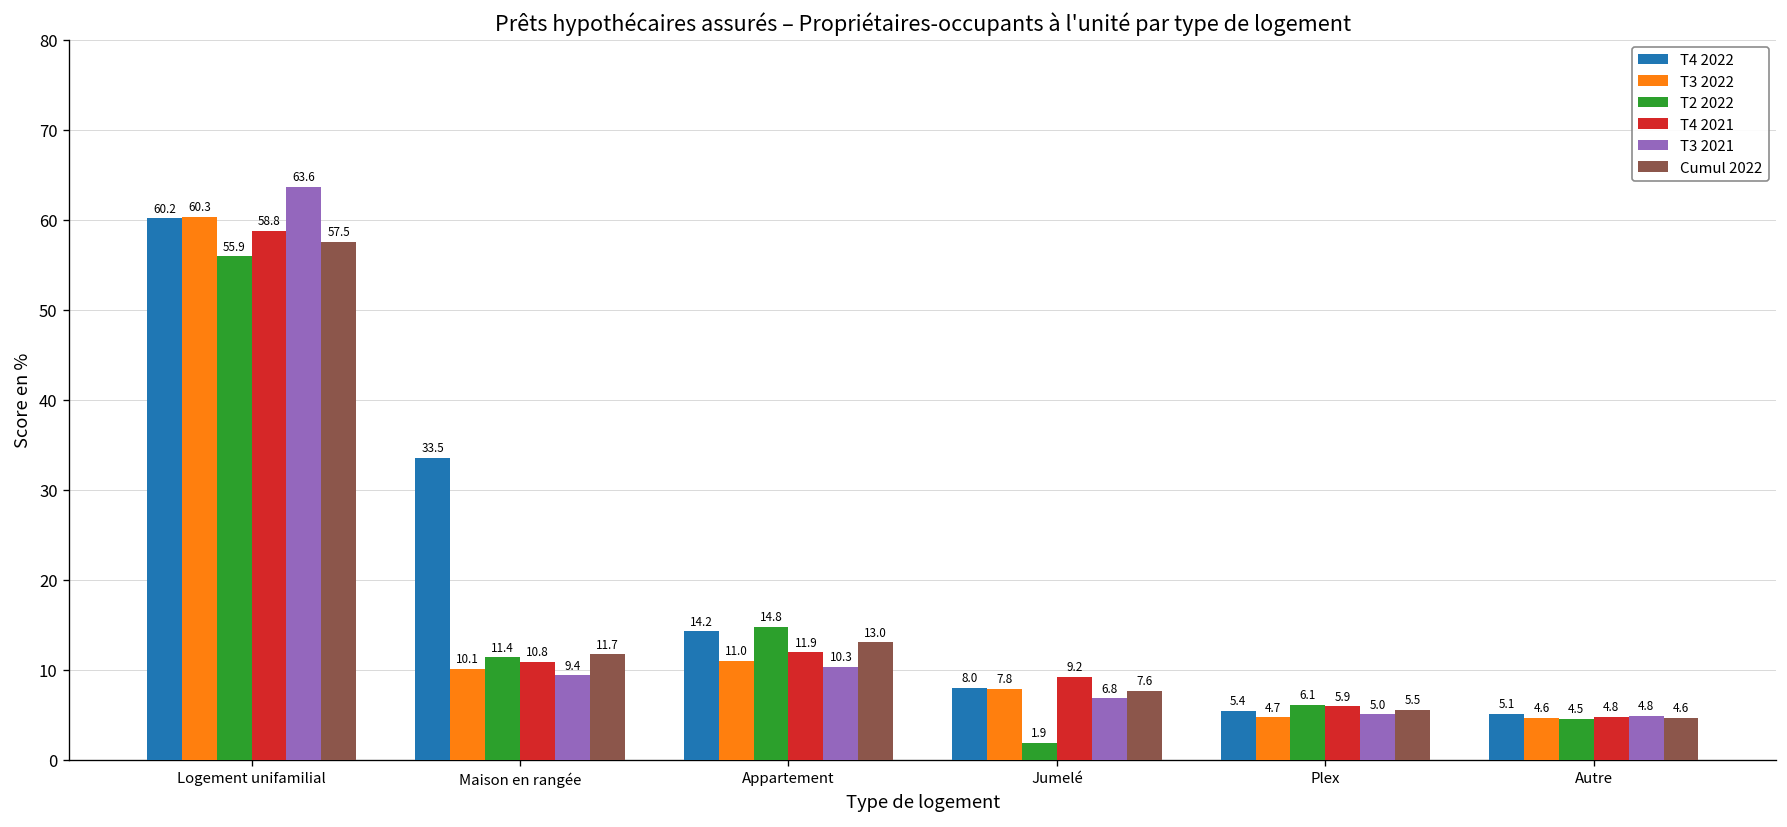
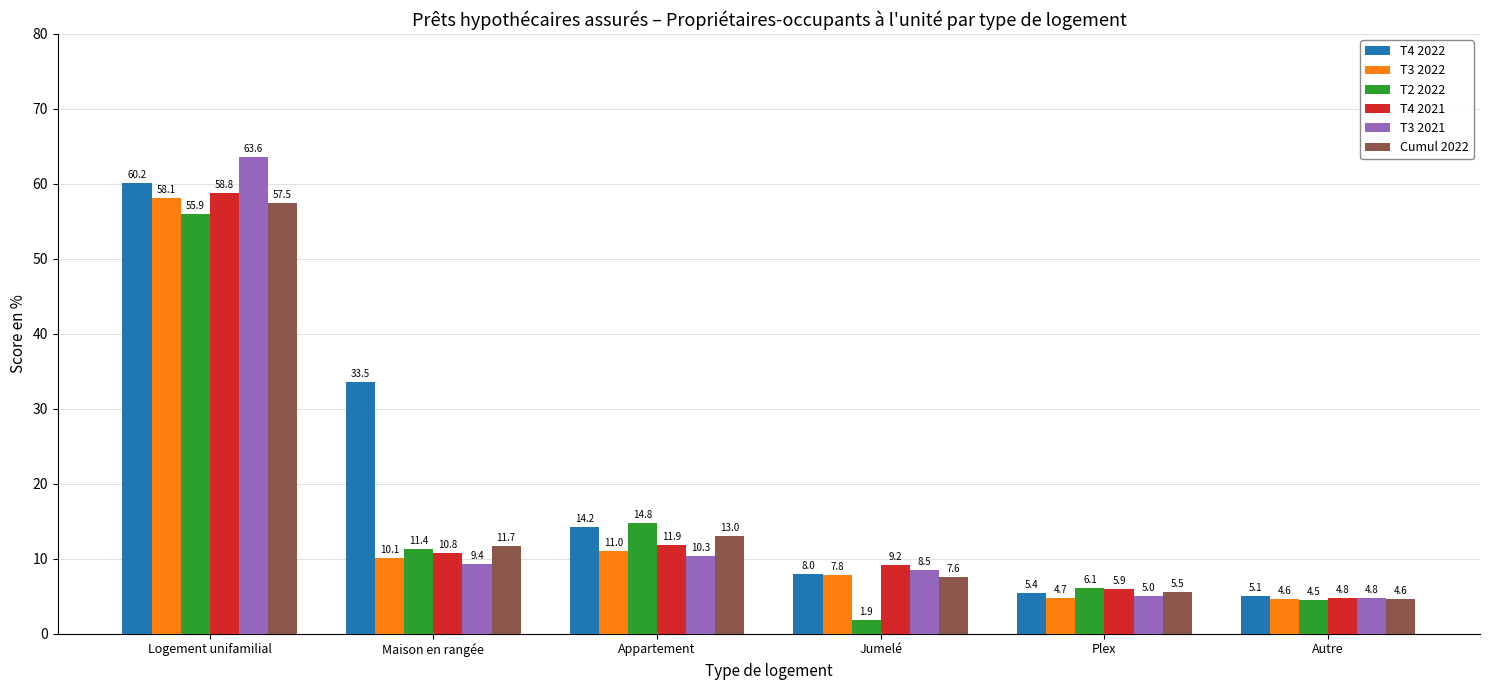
T3 2022, Logement unifamilial: 60.3 -> 58.1
T3 2021, Jumelé: 6.8 -> 8.5
